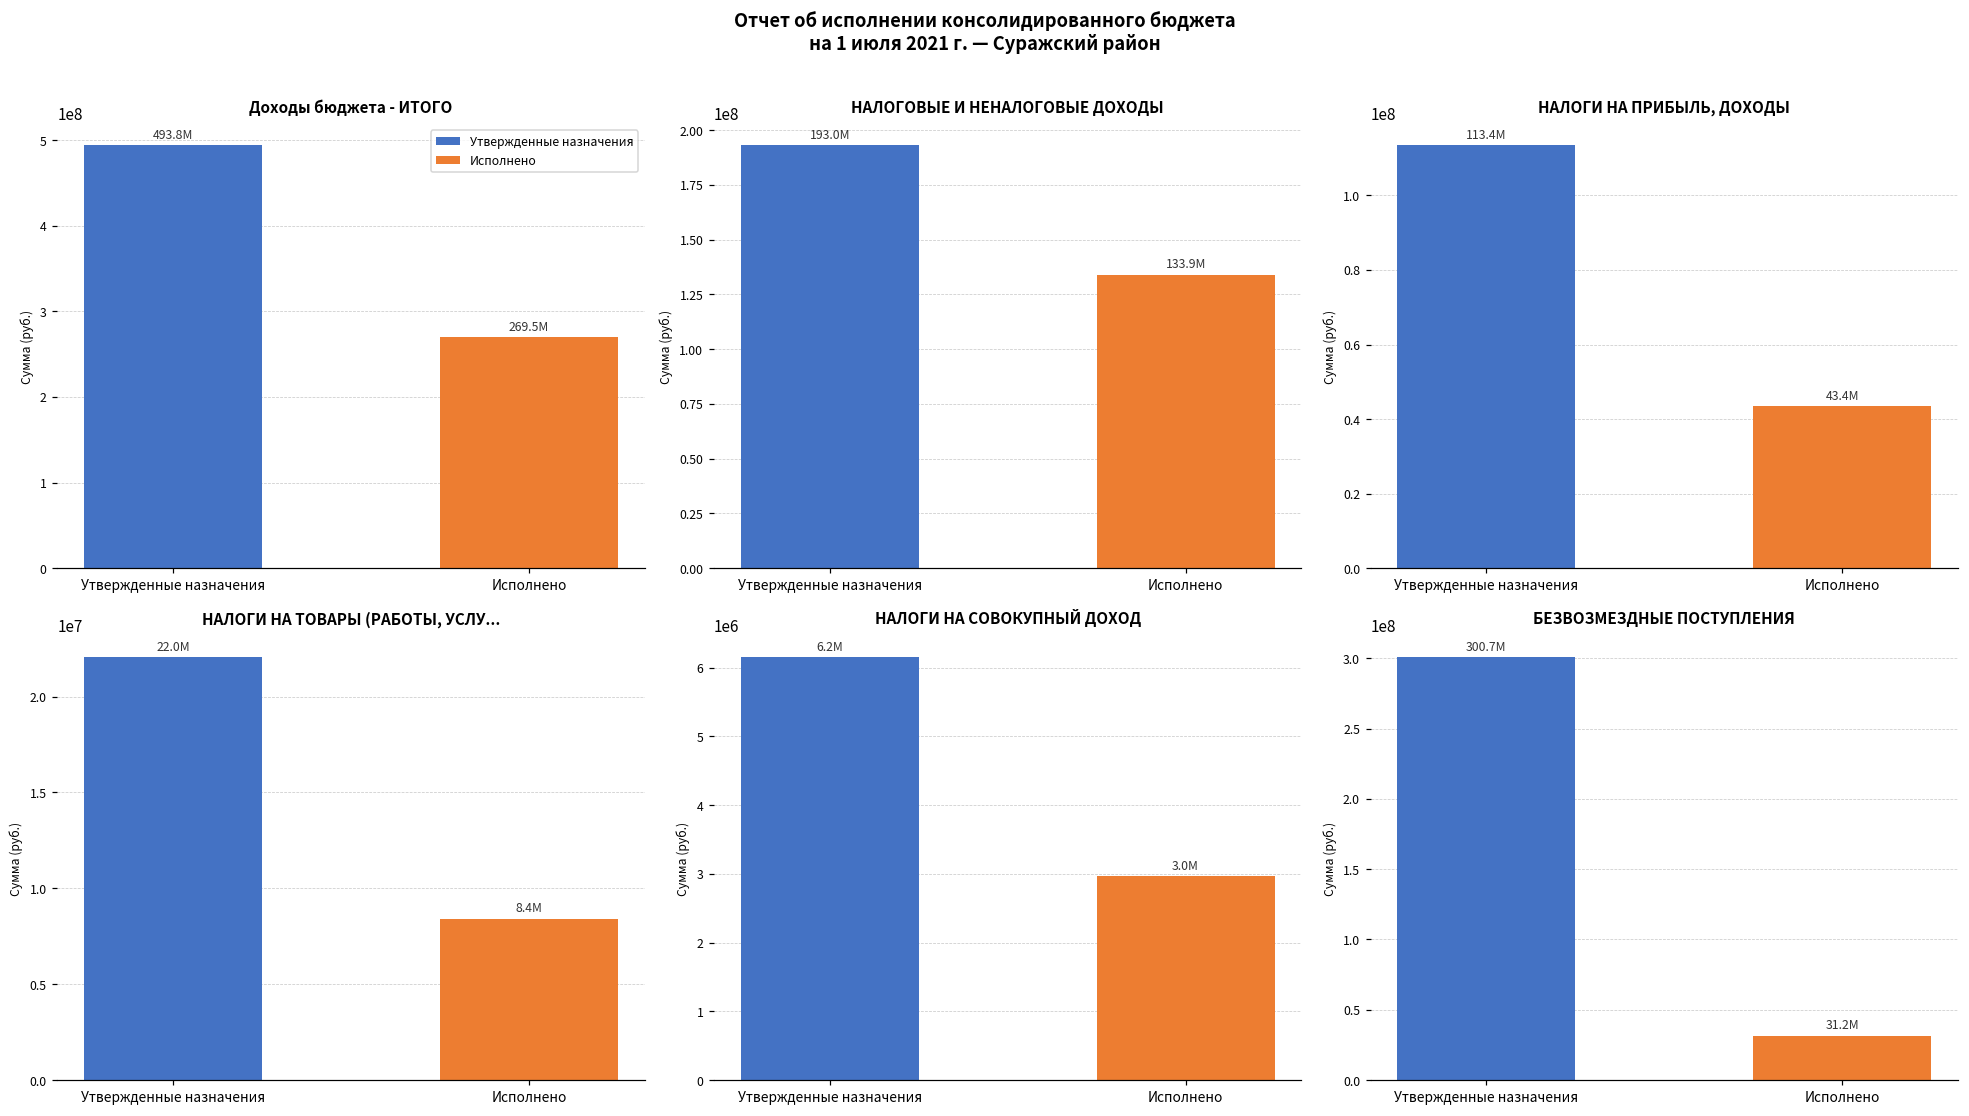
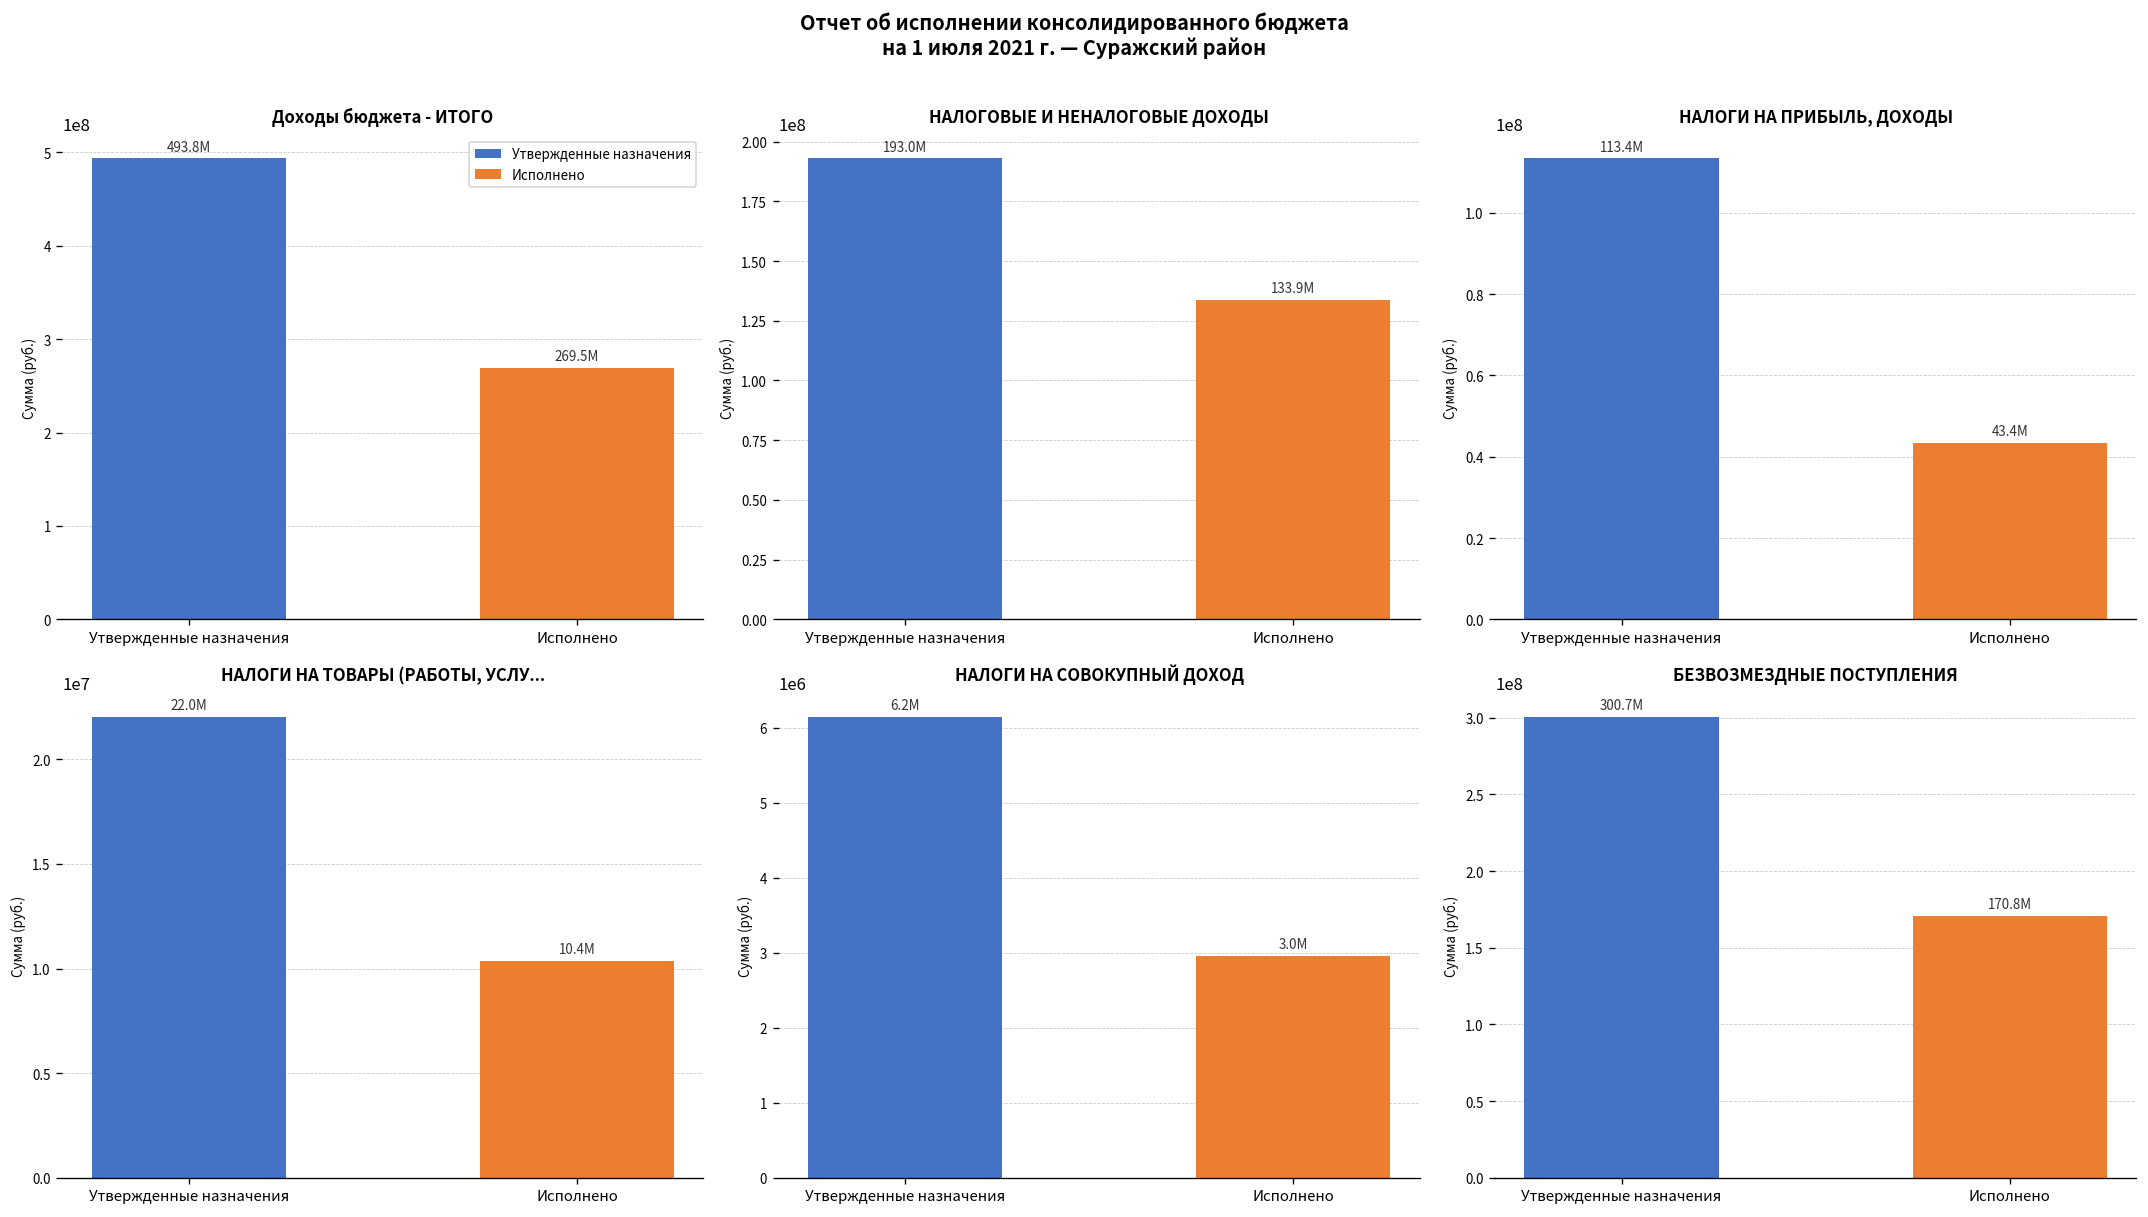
НАЛОГИ НА ТОВАРЫ (РАБОТЫ, УСЛУ..., Исполнено: 8.4M -> 10.4M
БЕЗВОЗМЕЗДНЫЕ ПОСТУПЛЕНИЯ, Исполнено: 31.2M -> 170.8M
